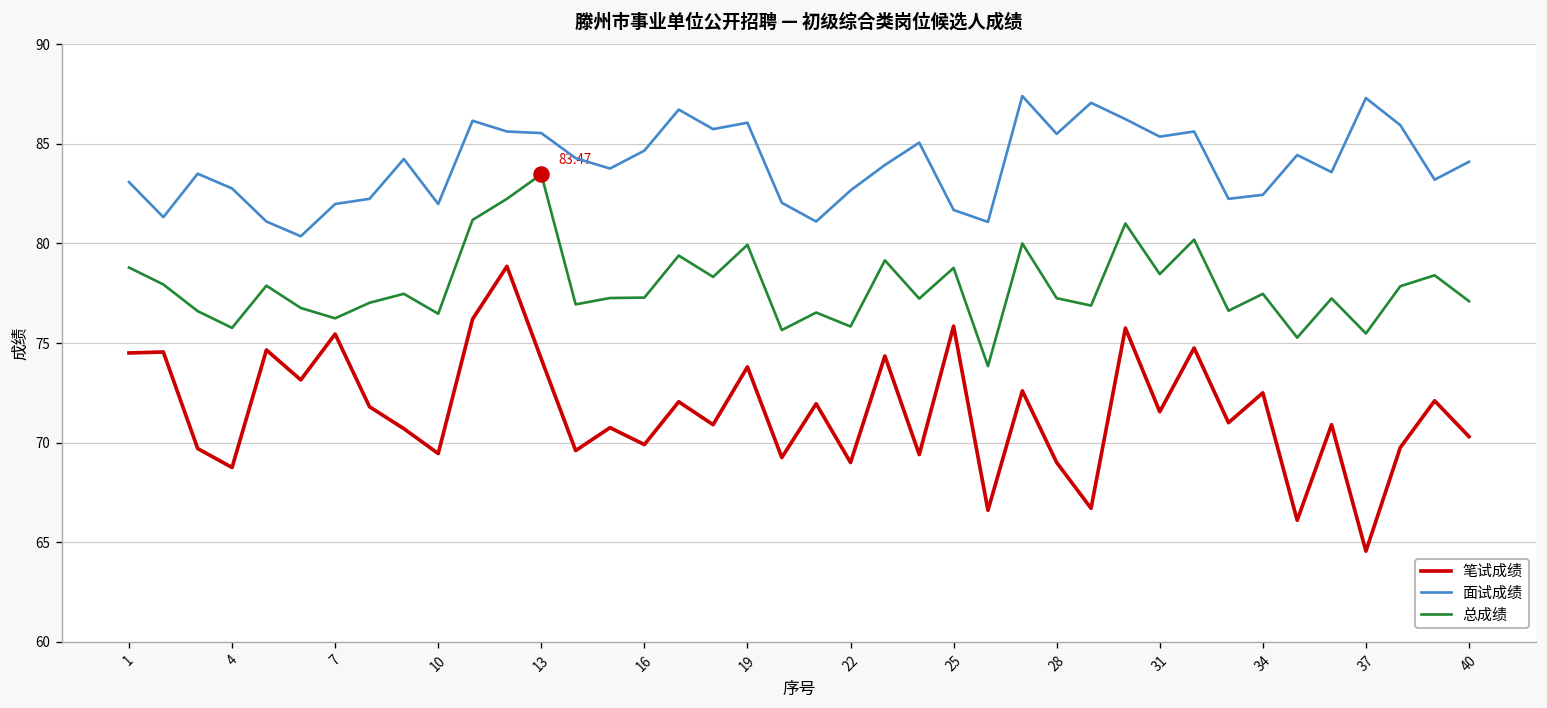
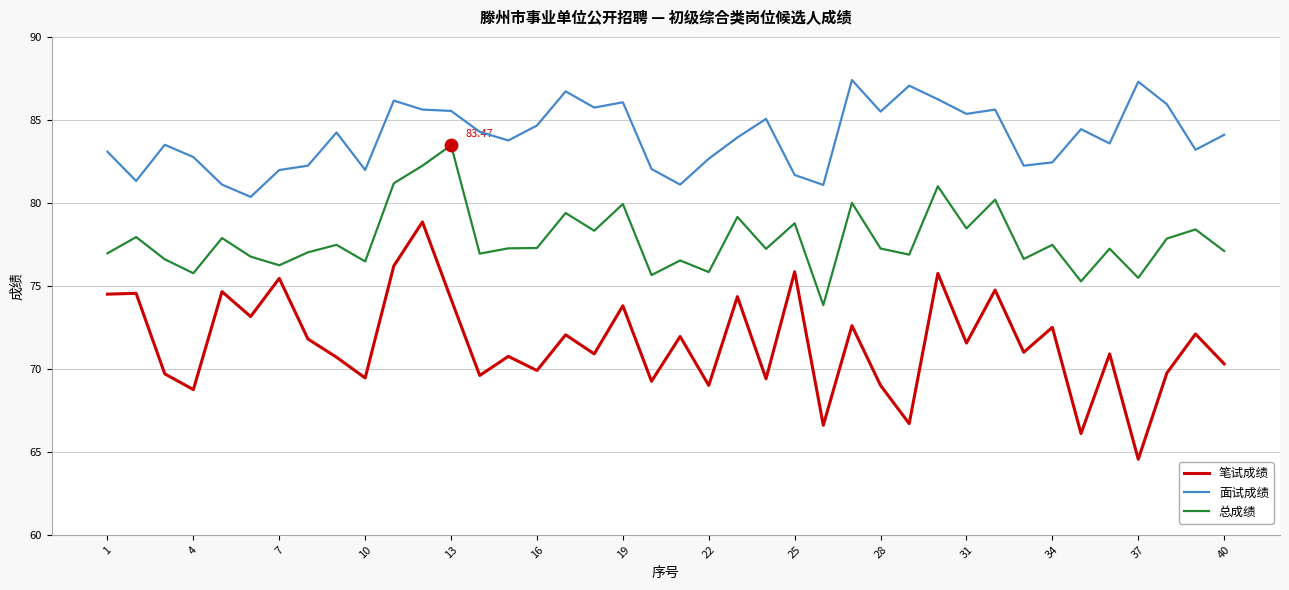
总成绩, 1: 78.8 -> 77.0
